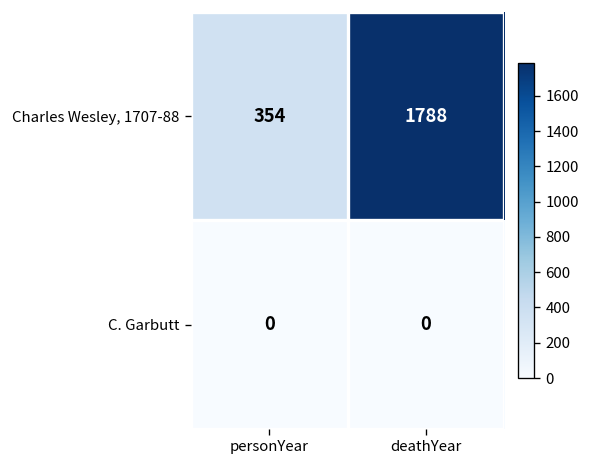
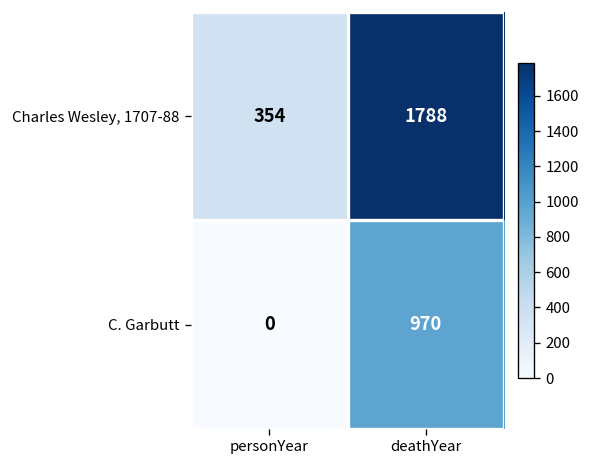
C. Garbutt, deathYear: 0 -> 970
